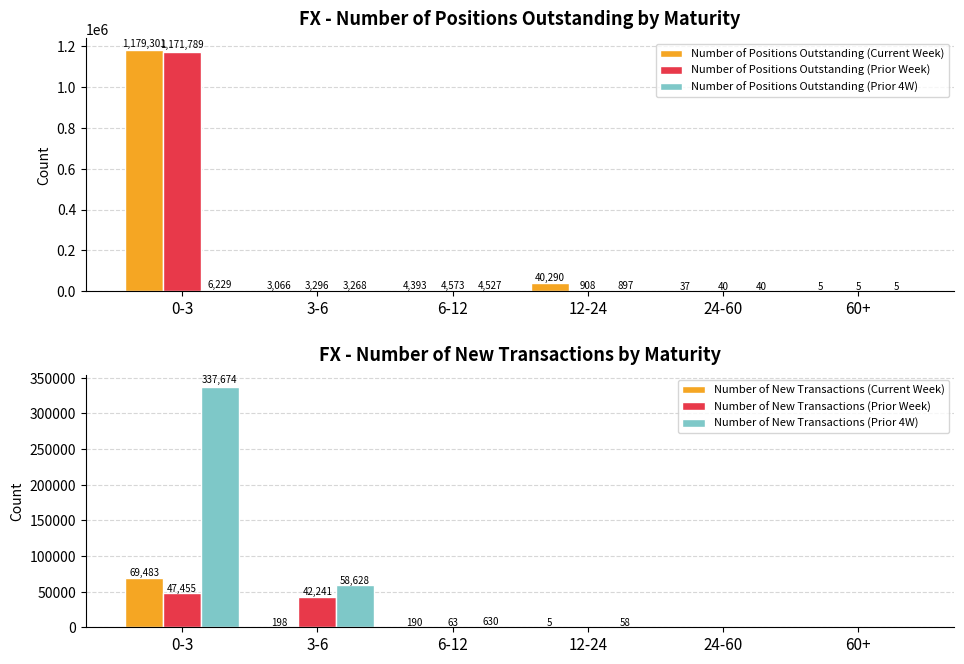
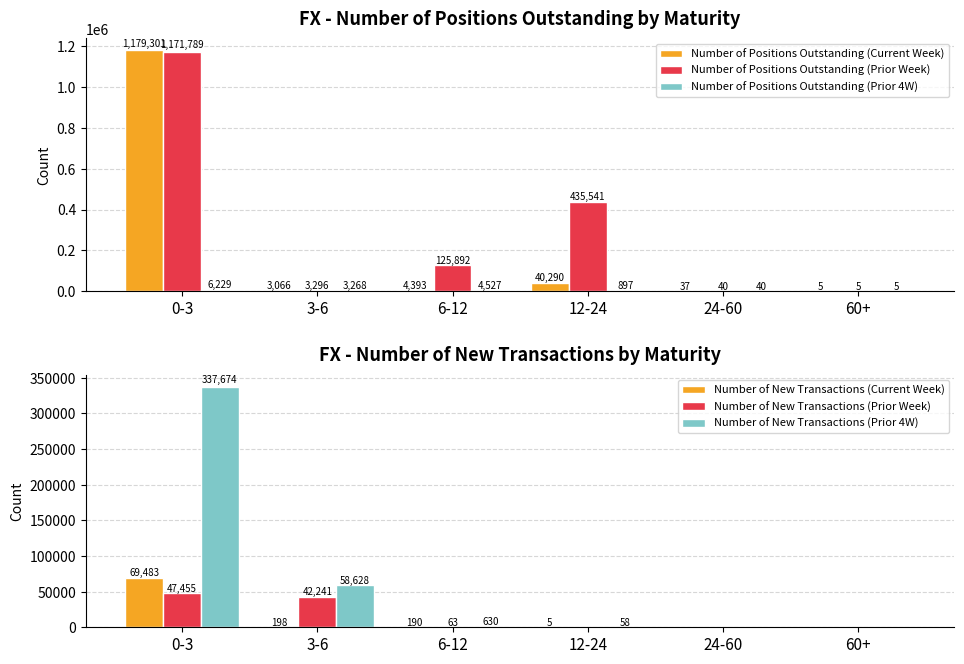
FX - Number of Positions Outstanding by Maturity, Number of Positions Outstanding (Prior Week), 6-12: 4,573 -> 125,892
FX - Number of Positions Outstanding by Maturity, Number of Positions Outstanding (Prior Week), 12-24: 908 -> 435,541
